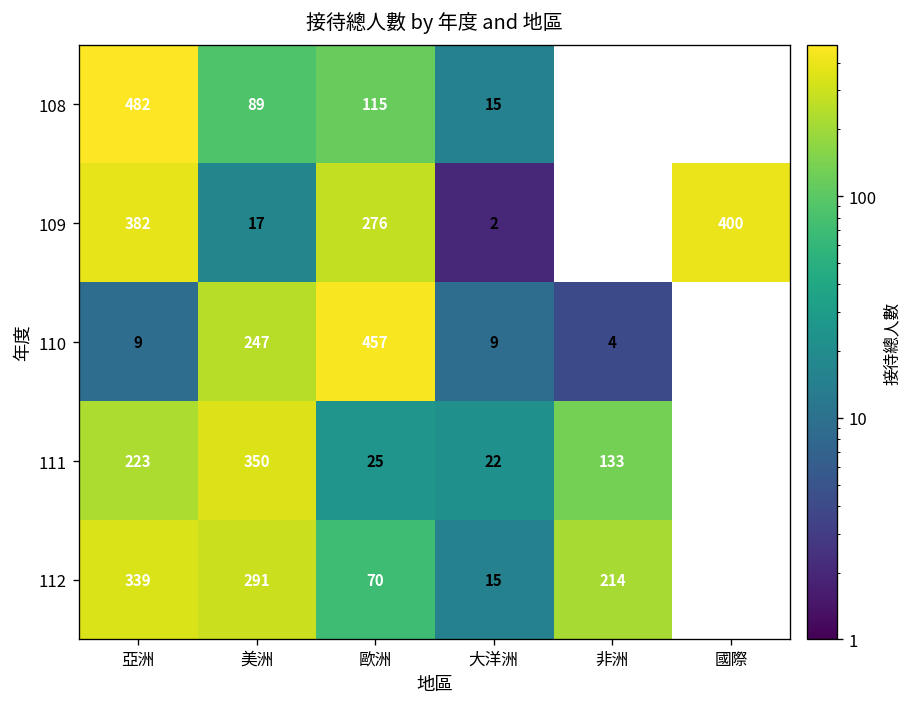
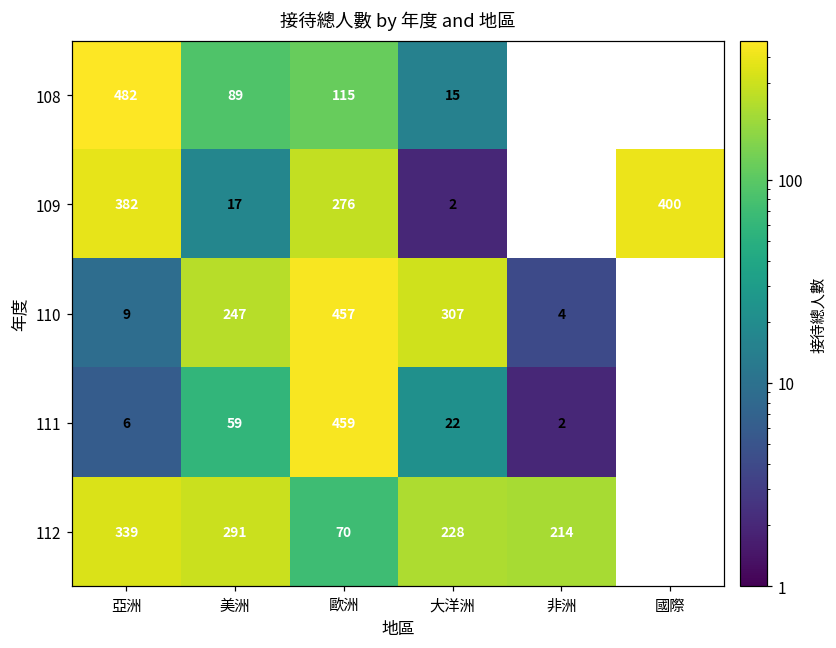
110, 大洋洲: 9 -> 307
111, 亞洲: 223 -> 6
111, 美洲: 350 -> 59
111, 歐洲: 25 -> 459
111, 非洲: 133 -> 2
112, 大洋洲: 15 -> 228
